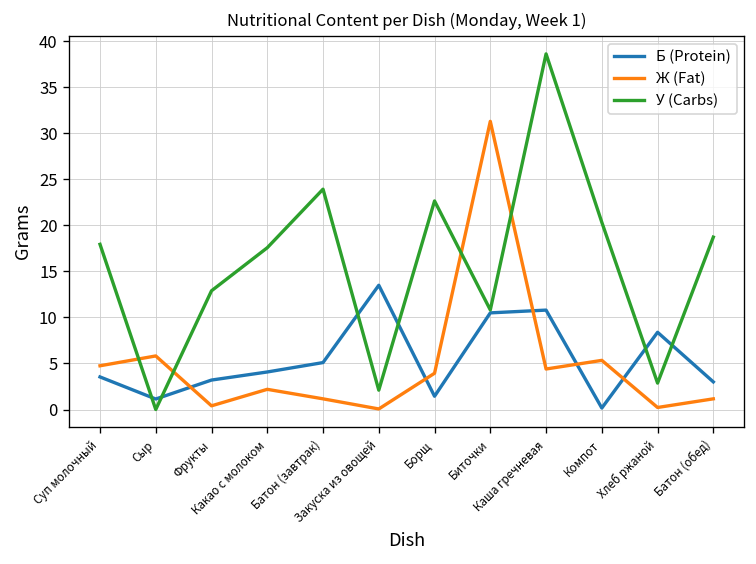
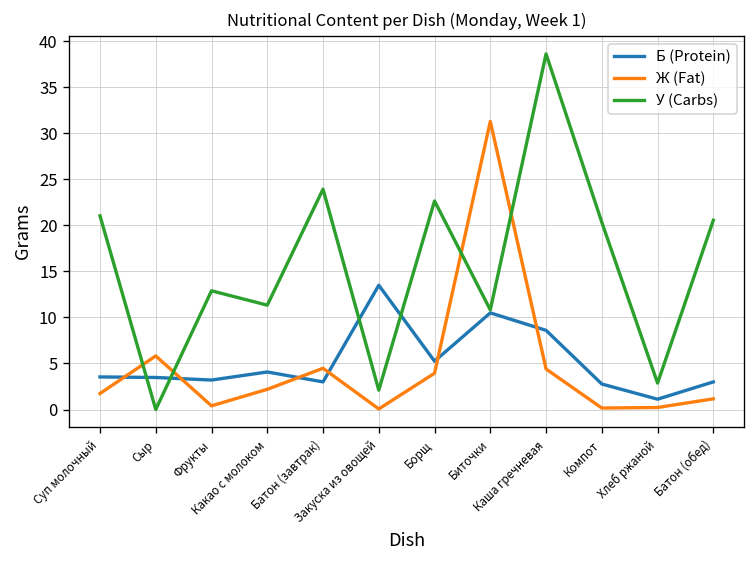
Ж (Fat), Суп молочный: 5 -> 2
У (Carbs), Суп молочный: 18 -> 21
Б (Protein), Сыр: 1 -> 3
У (Carbs), Какао с молоком: 18 -> 11
Б (Protein), Батон (завтрак): 5 -> 3
Ж (Fat), Батон (завтрак): 1 -> 4
Б (Protein), Борщ: 1 -> 5
Б (Protein), Каша гречневая: 11 -> 9
Б (Protein), Компот: 0 -> 3
Ж (Fat), Компот: 5 -> 0
Б (Protein), Хлеб ржаной: 8 -> 1
У (Carbs), Батон (обед): 19 -> 21
